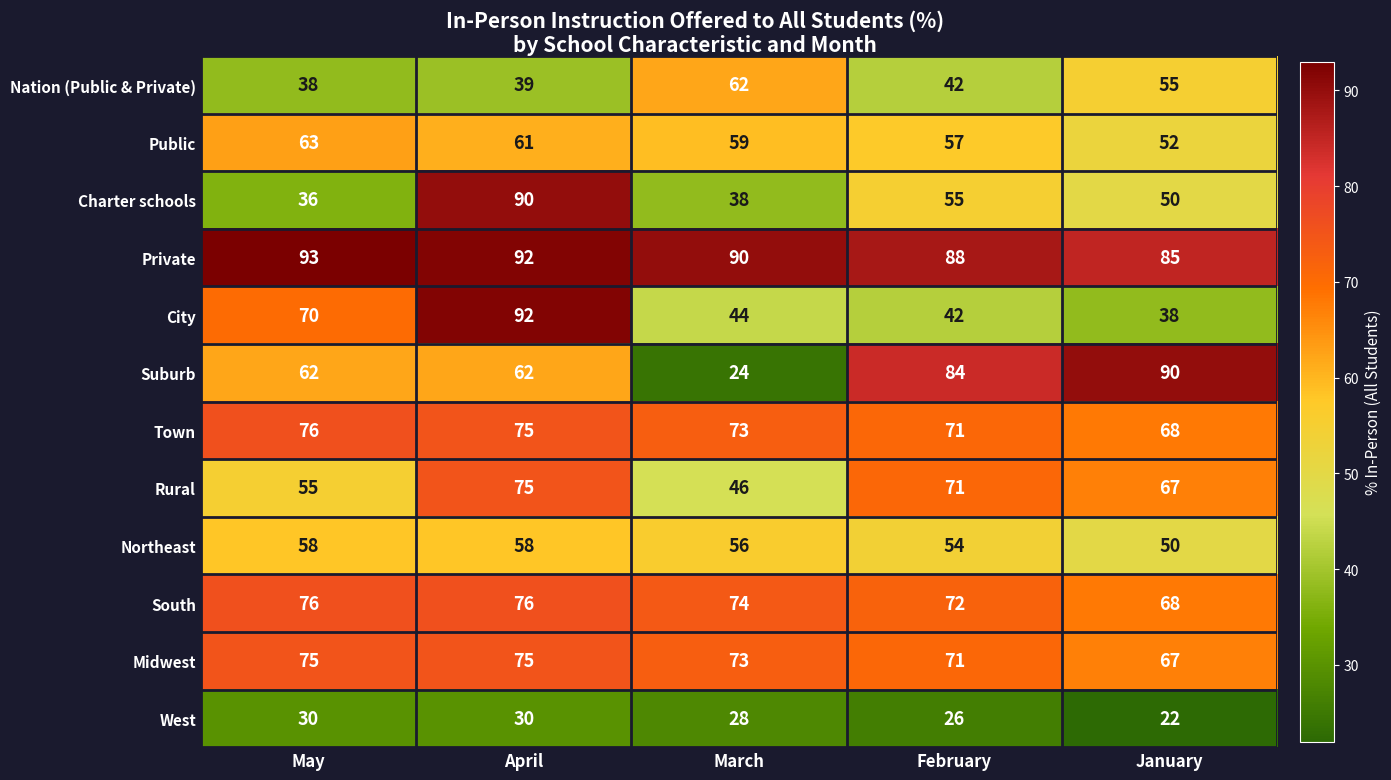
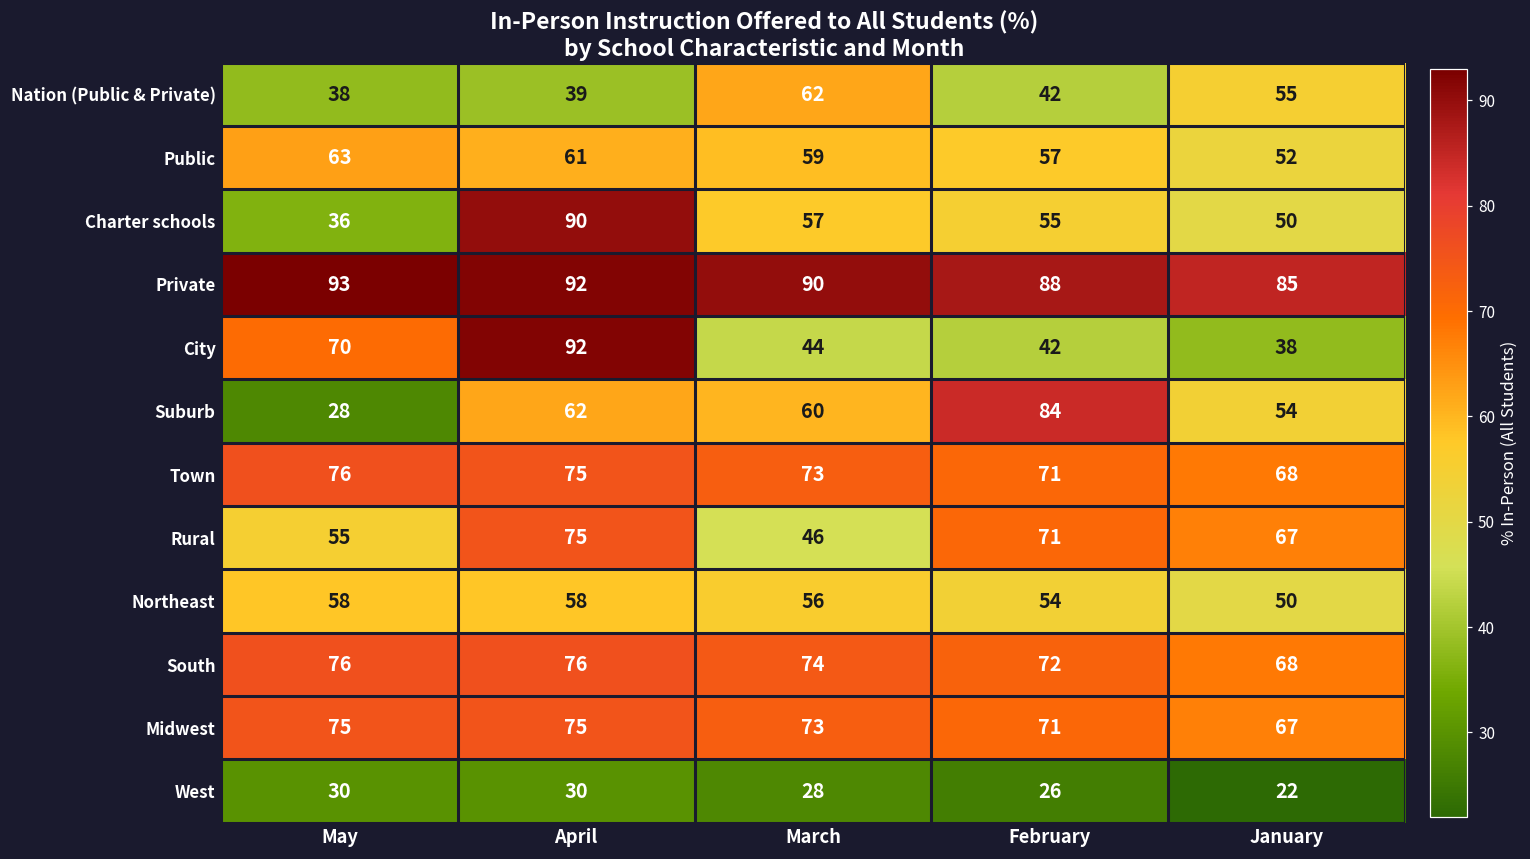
Charter schools, March: 38 -> 57
Suburb, May: 62 -> 28
Suburb, March: 24 -> 60
Suburb, January: 90 -> 54
